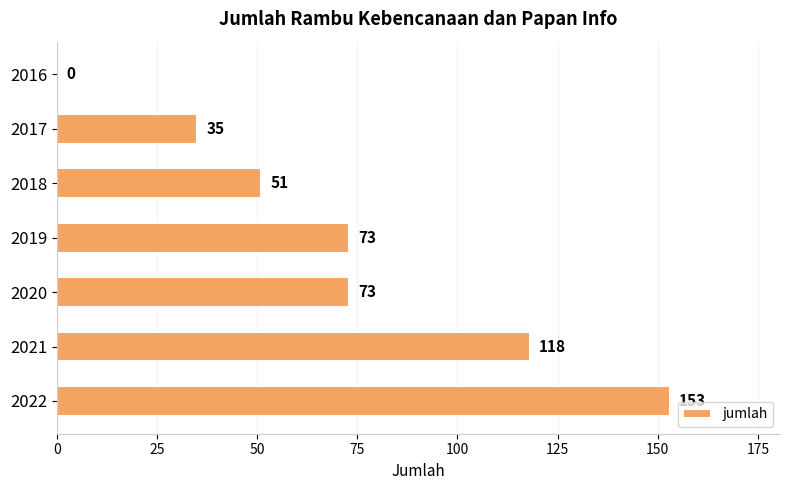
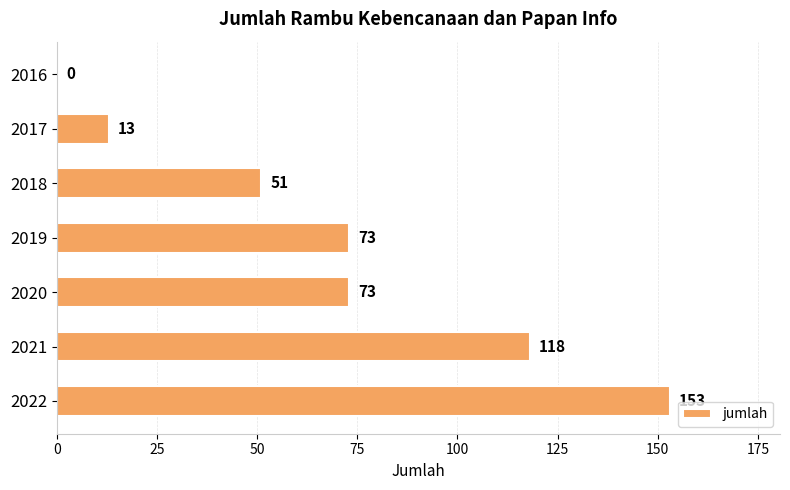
2017: 35 -> 13
